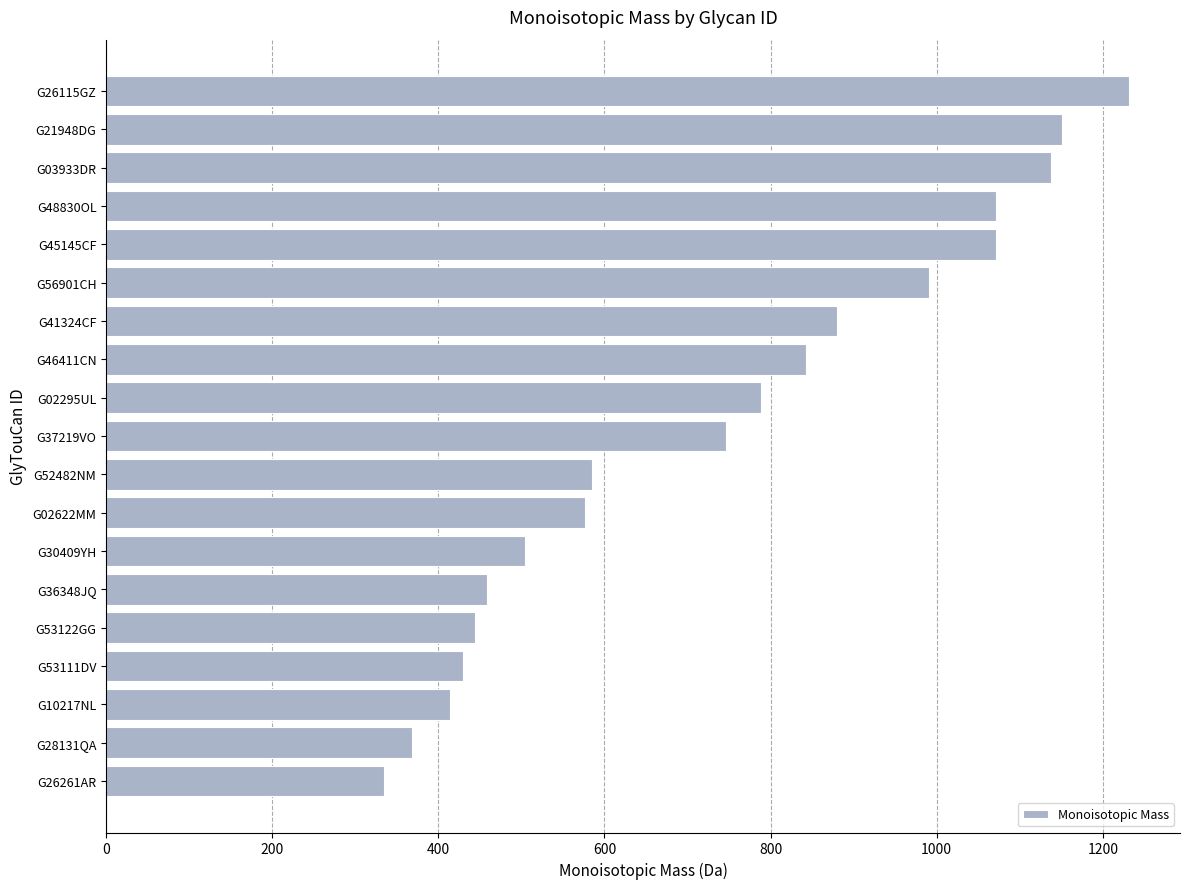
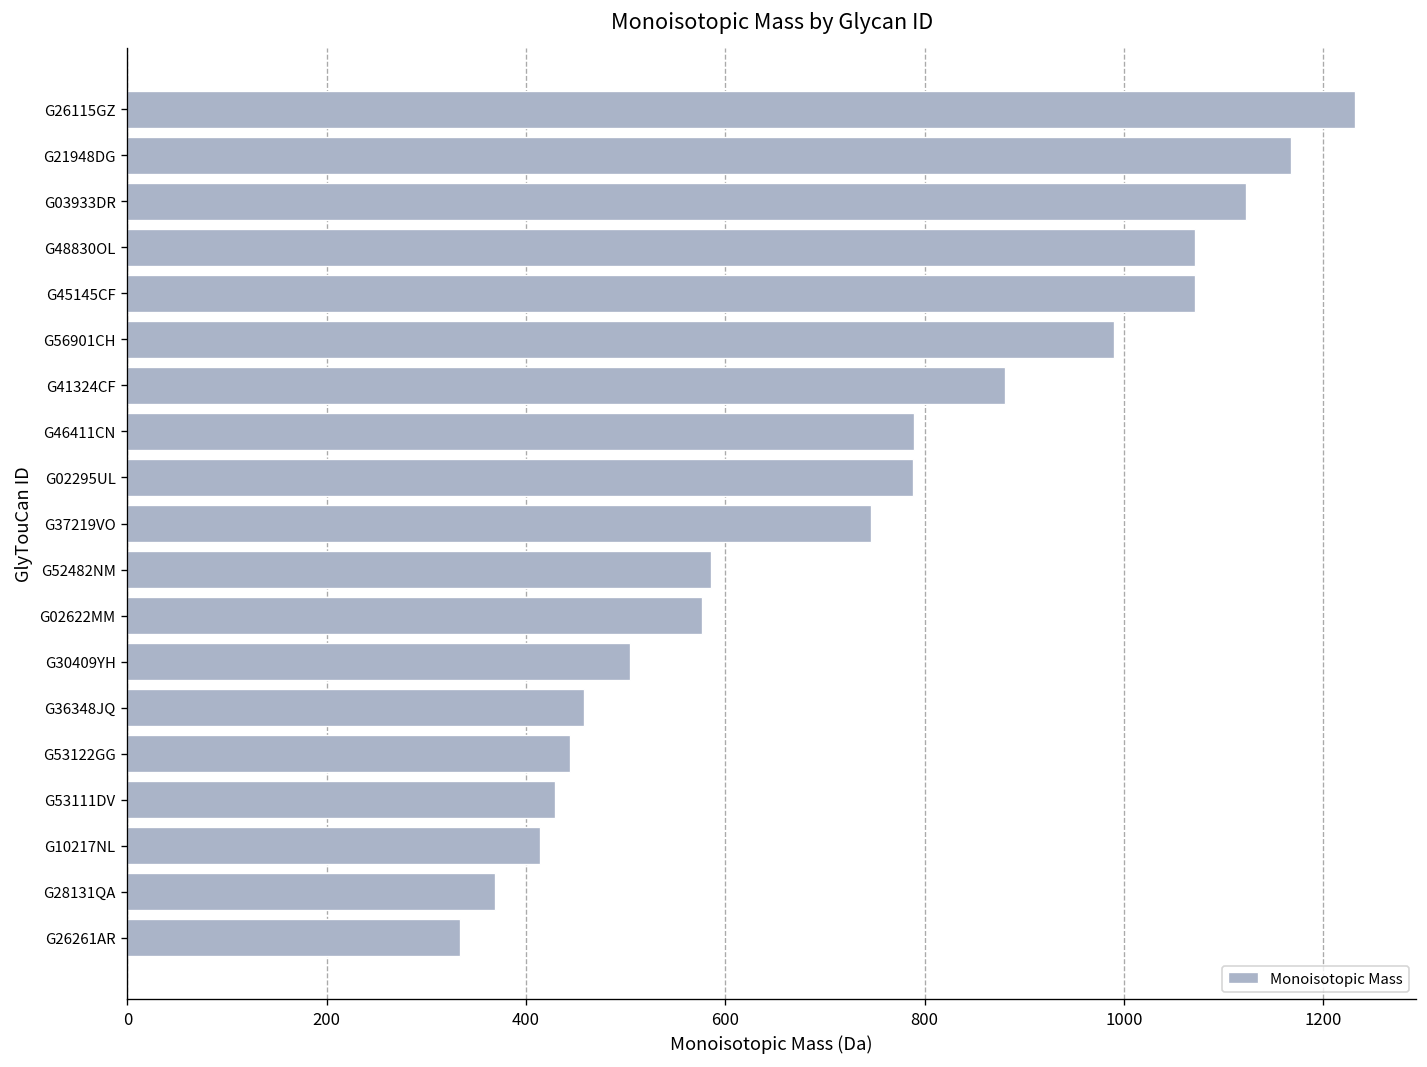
G21948DG: 1150 -> 1170
G03933DR: 1140 -> 1120
G46411CN: 840 -> 790
